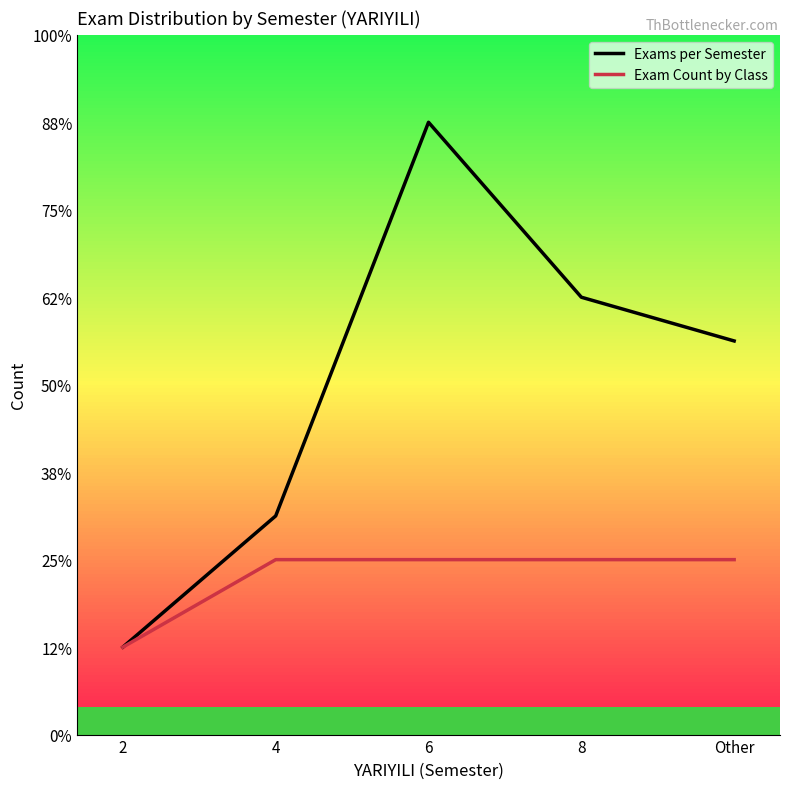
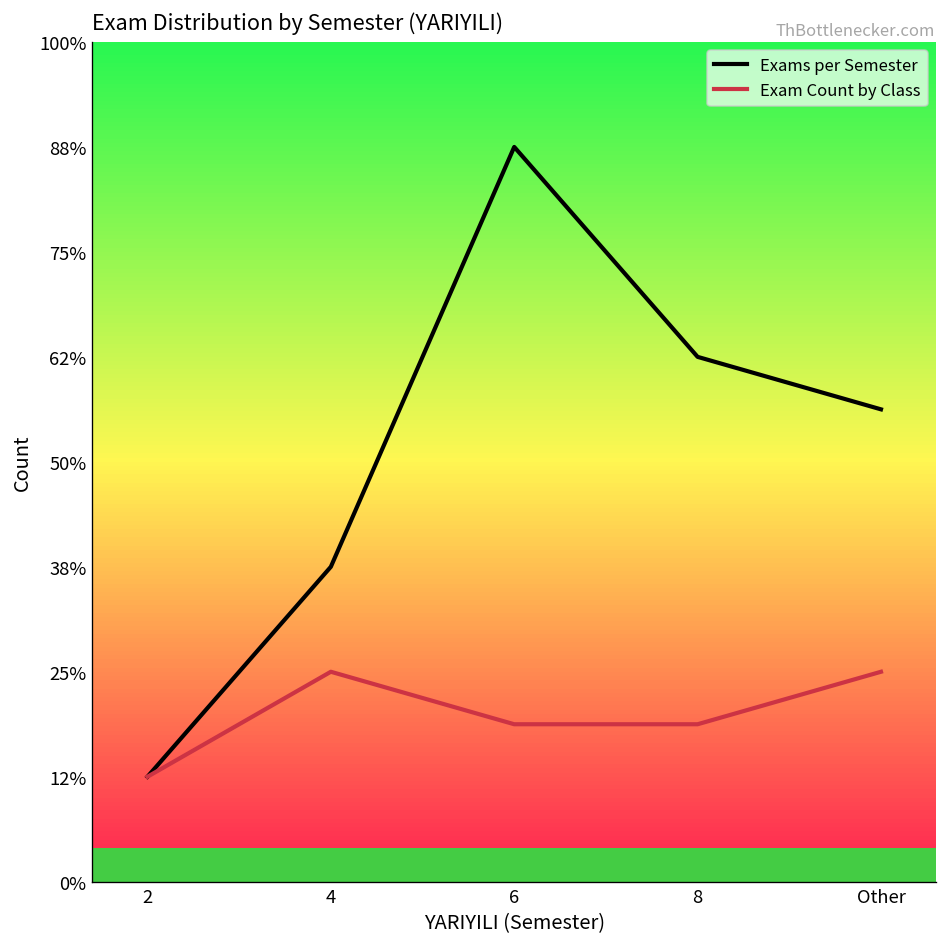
Exams per Semester, 4: 31% -> 38%
Exam Count by Class, 6: 25% -> 19%
Exam Count by Class, 8: 25% -> 19%
